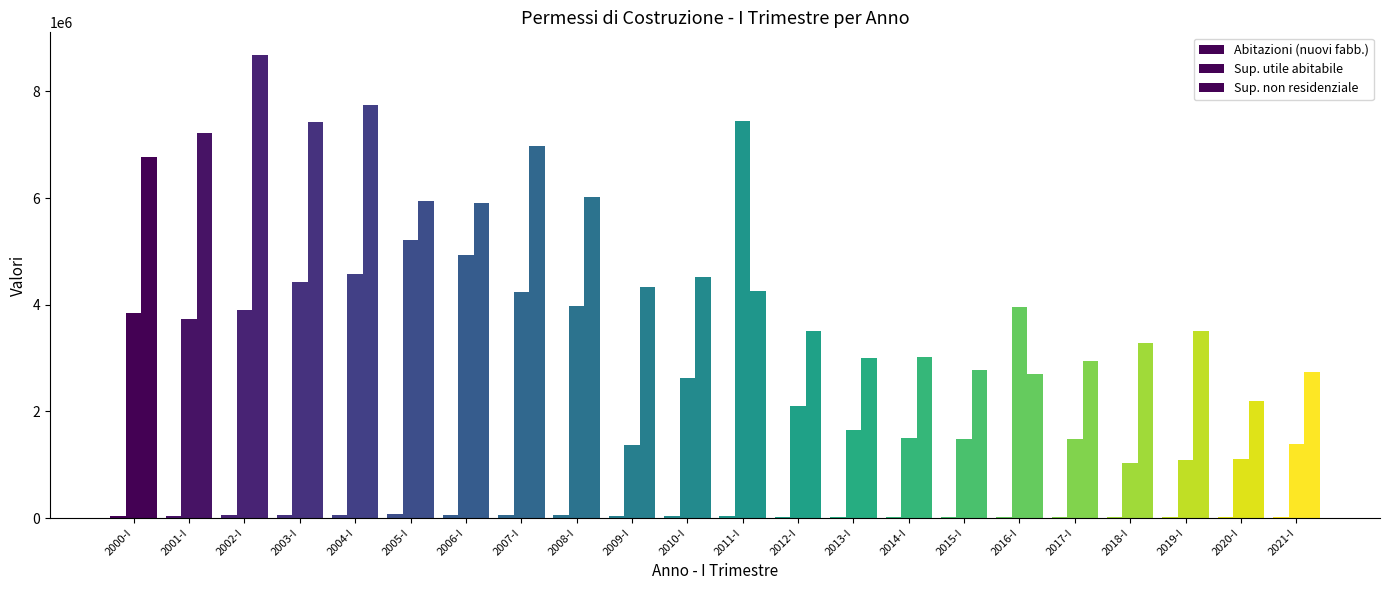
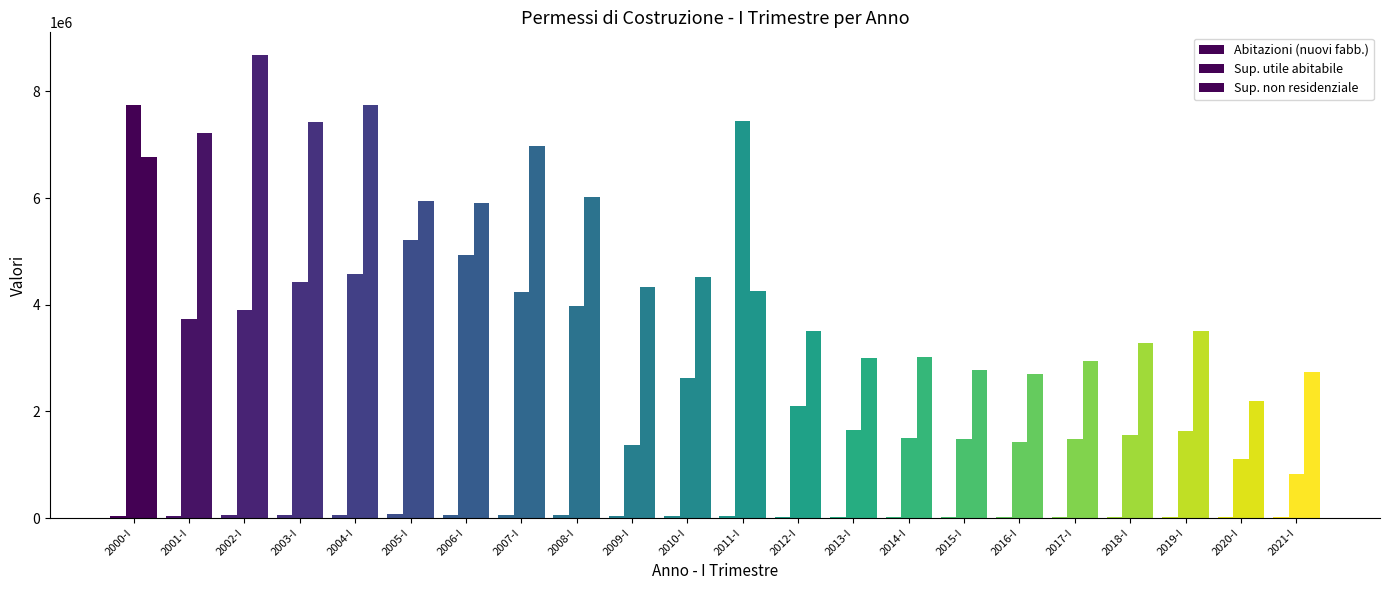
2000-I: 3900000 -> 7700000
2016-I: 4000000 -> 1400000
2018-I: 1000000 -> 1500000
2019-I: 1100000 -> 1600000
2021-I: 1400000 -> 800000
